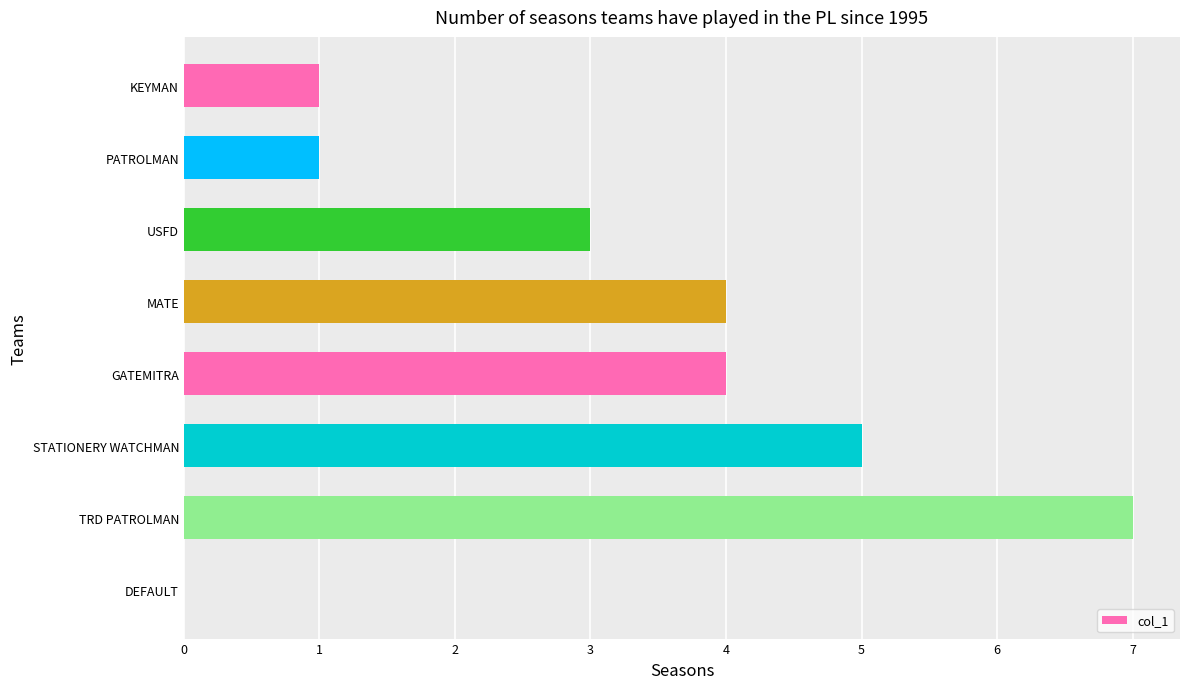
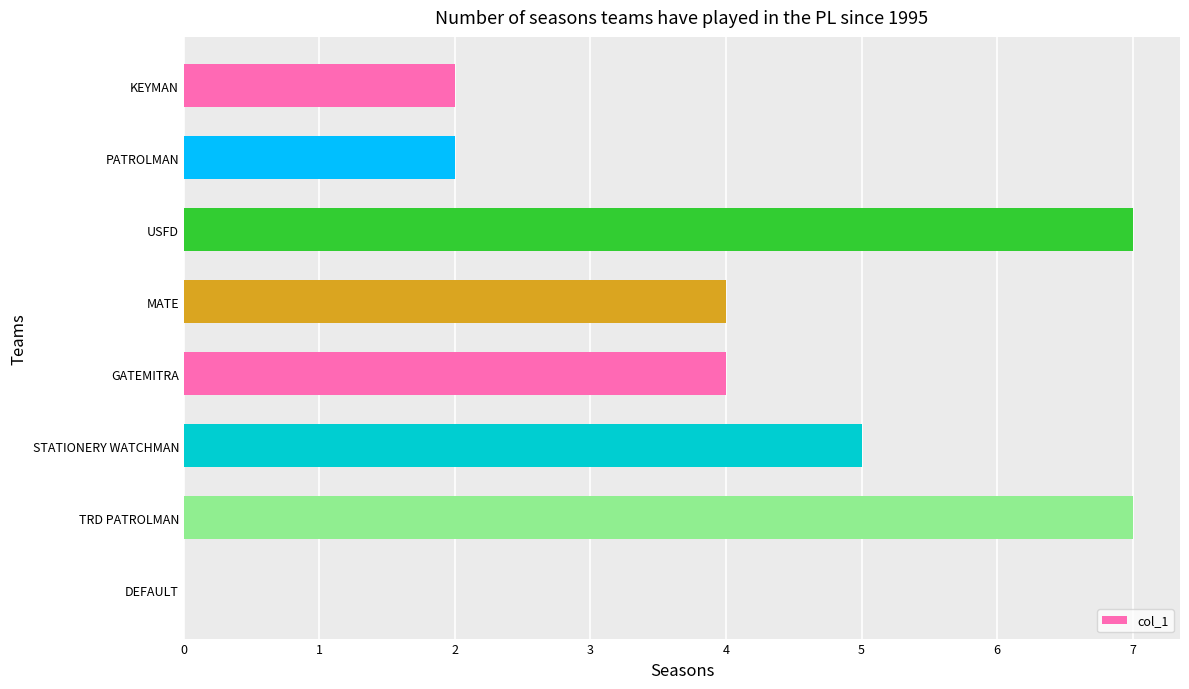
KEYMAN: 1 -> 2
PATROLMAN: 1 -> 2
USFD: 3 -> 7
